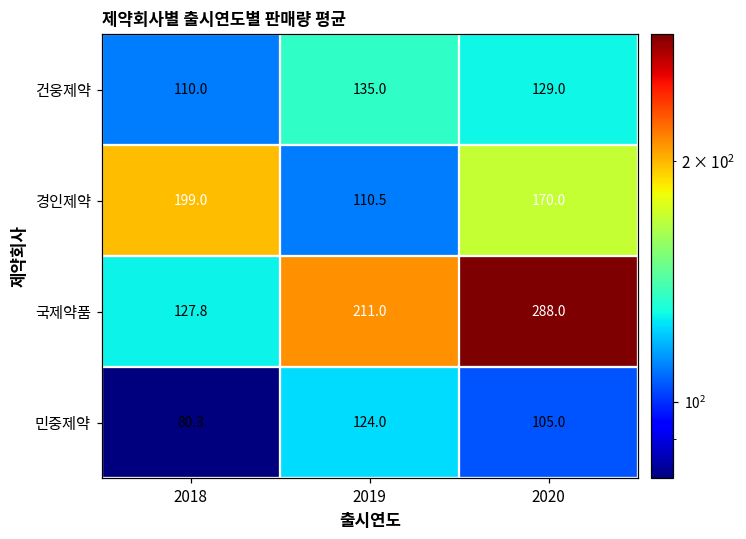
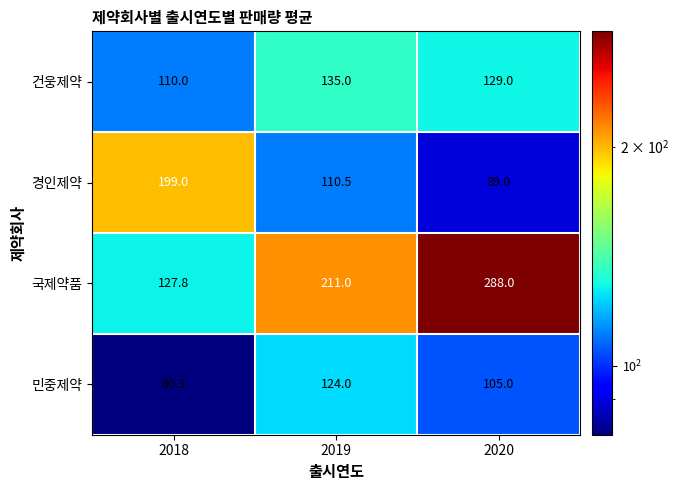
경인제약, 2020: 170.0 -> 89.0
